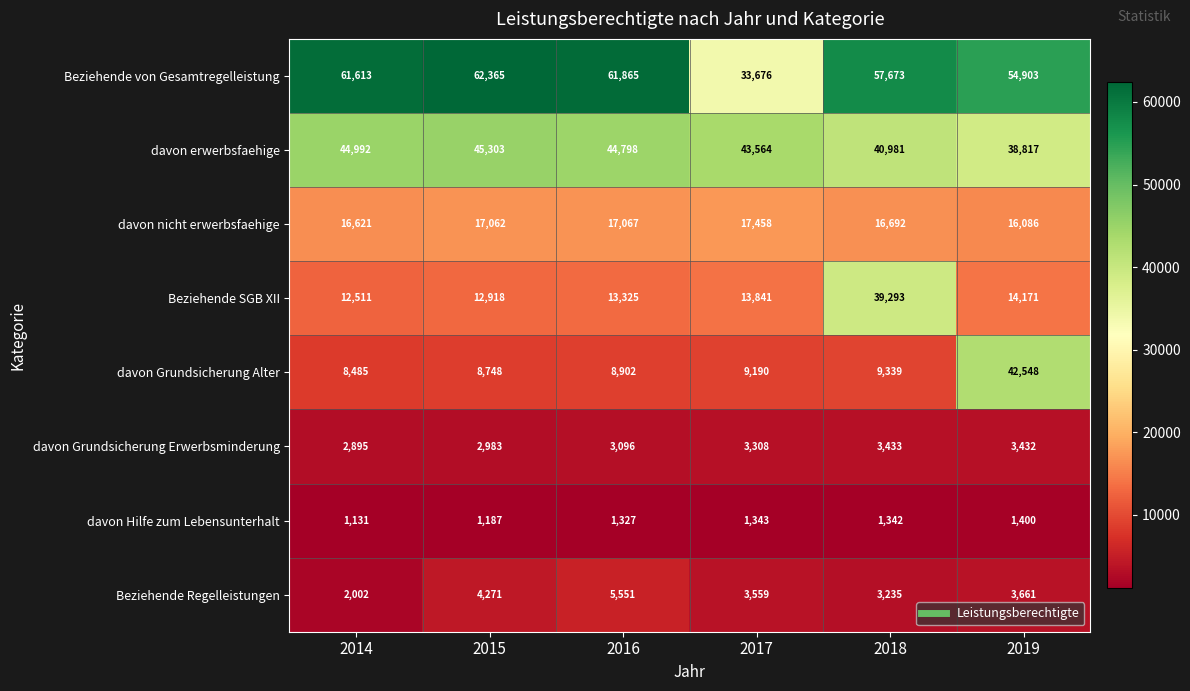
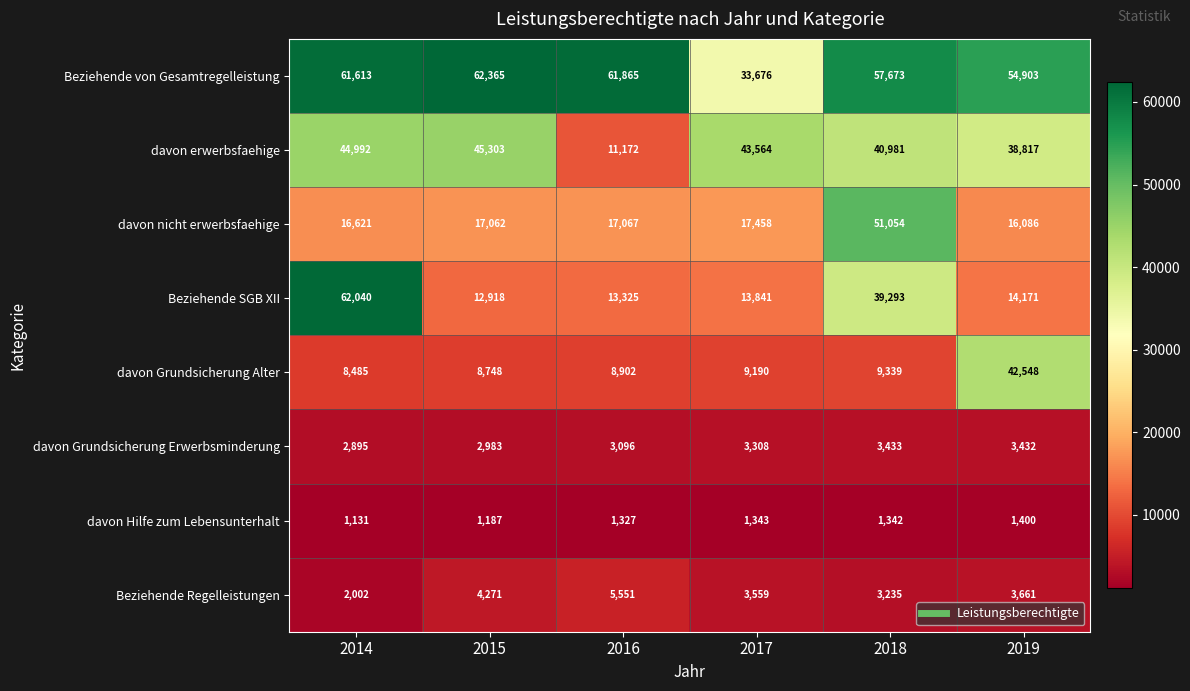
davon erwerbsfaehige, 2016: 44,798 -> 11,172
davon nicht erwerbsfaehige, 2018: 16,692 -> 51,054
Beziehende SGB XII, 2014: 12,511 -> 62,040
